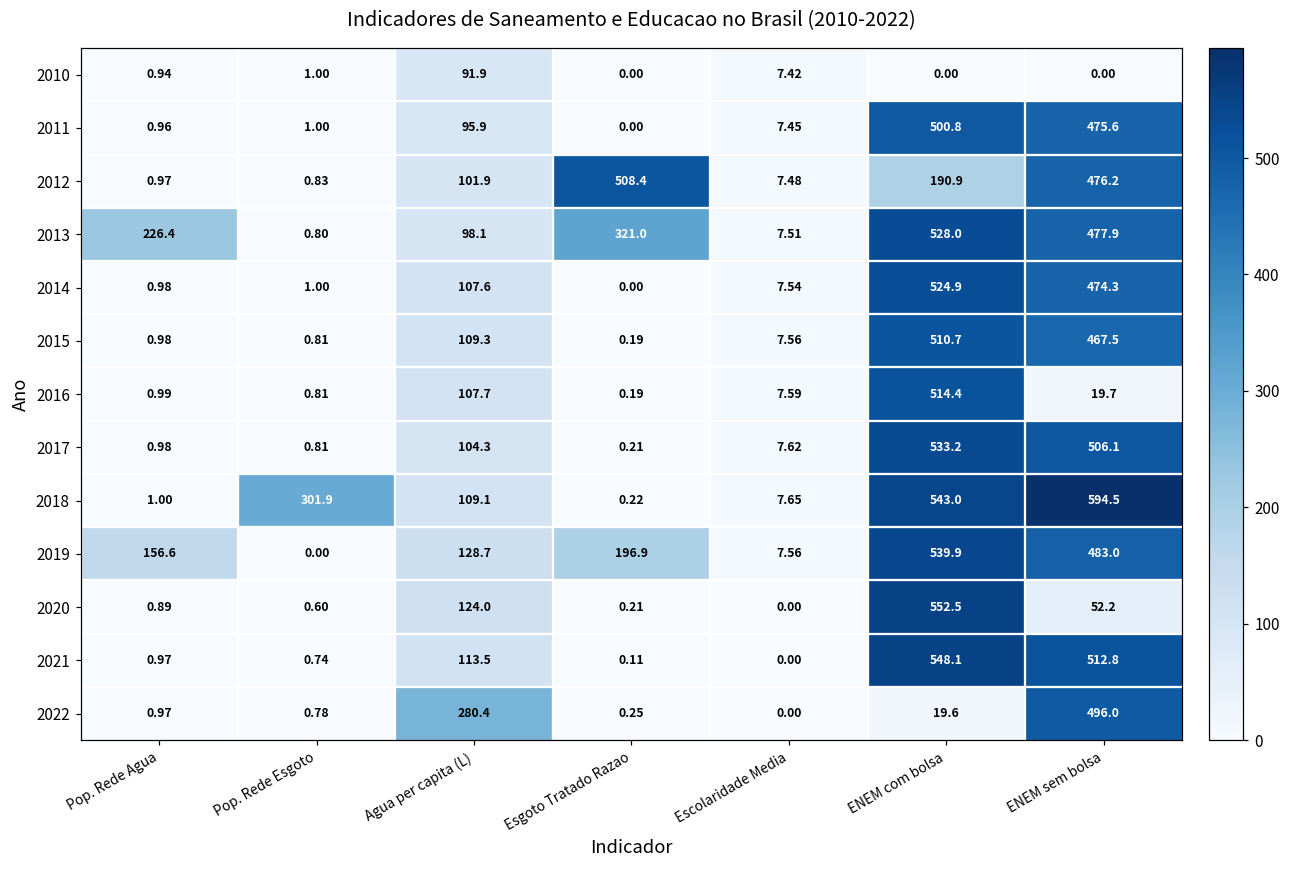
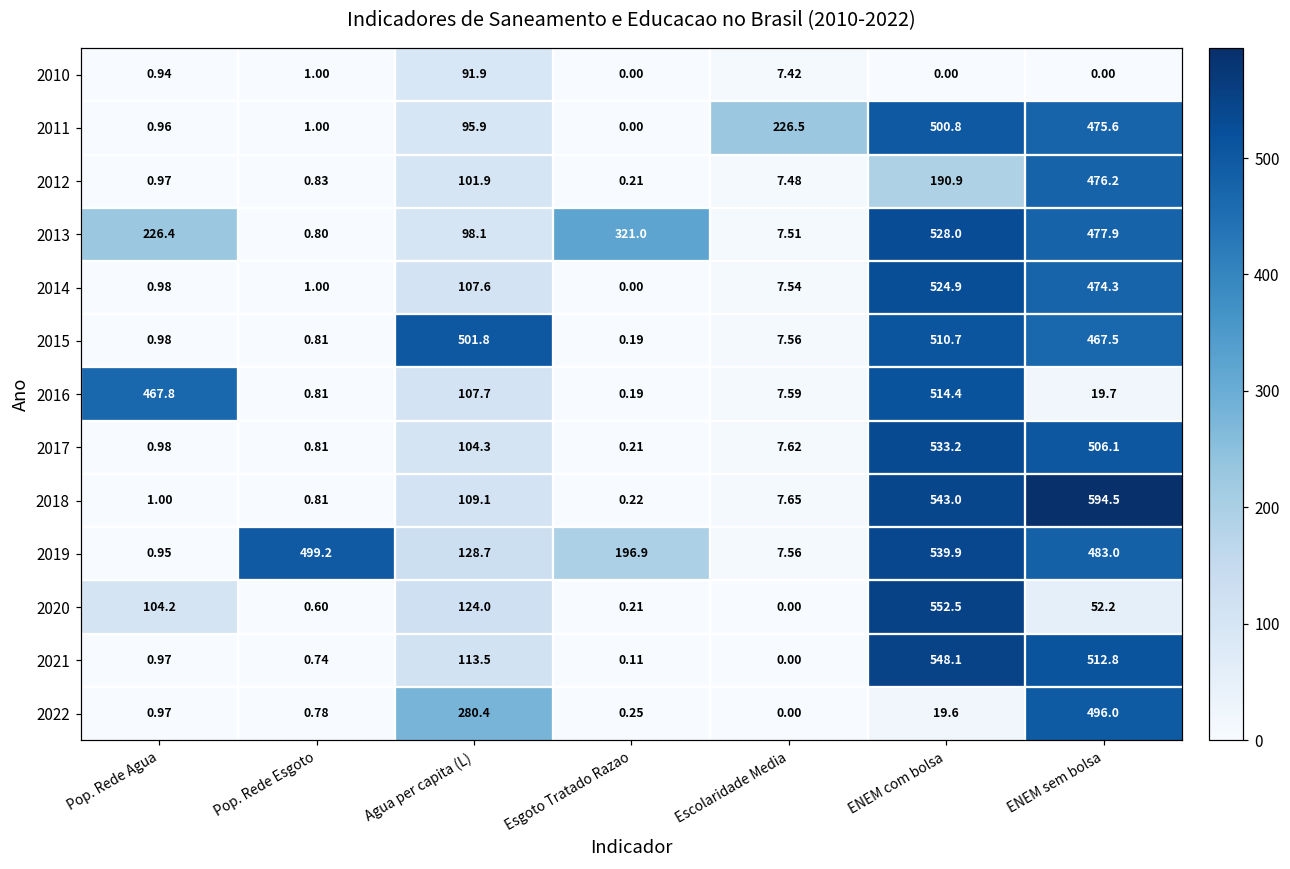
2011, Escolaridade Media: 7.45 -> 226.5
2012, Esgoto Tratado Razao: 508.4 -> 0.21
2015, Agua per capita (L): 109.3 -> 501.8
2016, Pop. Rede Agua: 0.99 -> 467.8
2018, Pop. Rede Esgoto: 301.9 -> 0.81
2019, Pop. Rede Agua: 156.6 -> 0.95
2019, Pop. Rede Esgoto: 0.00 -> 499.2
2020, Pop. Rede Agua: 0.89 -> 104.2
